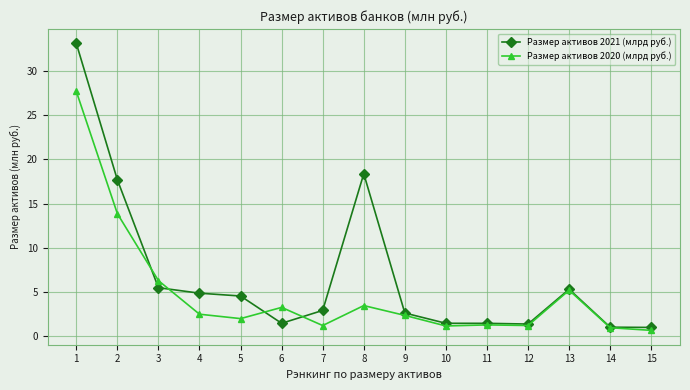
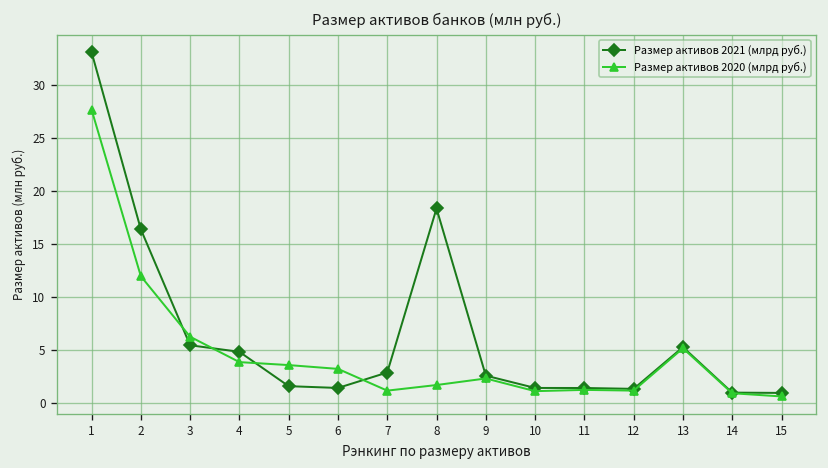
Размер активов 2021 (млрд руб.), 2: 18 -> 16
Размер активов 2020 (млрд руб.), 2: 14 -> 12
Размер активов 2020 (млрд руб.), 4: 2 -> 4
Размер активов 2021 (млрд руб.), 5: 5 -> 2
Размер активов 2020 (млрд руб.), 5: 2 -> 4
Размер активов 2020 (млрд руб.), 8: 3 -> 2
